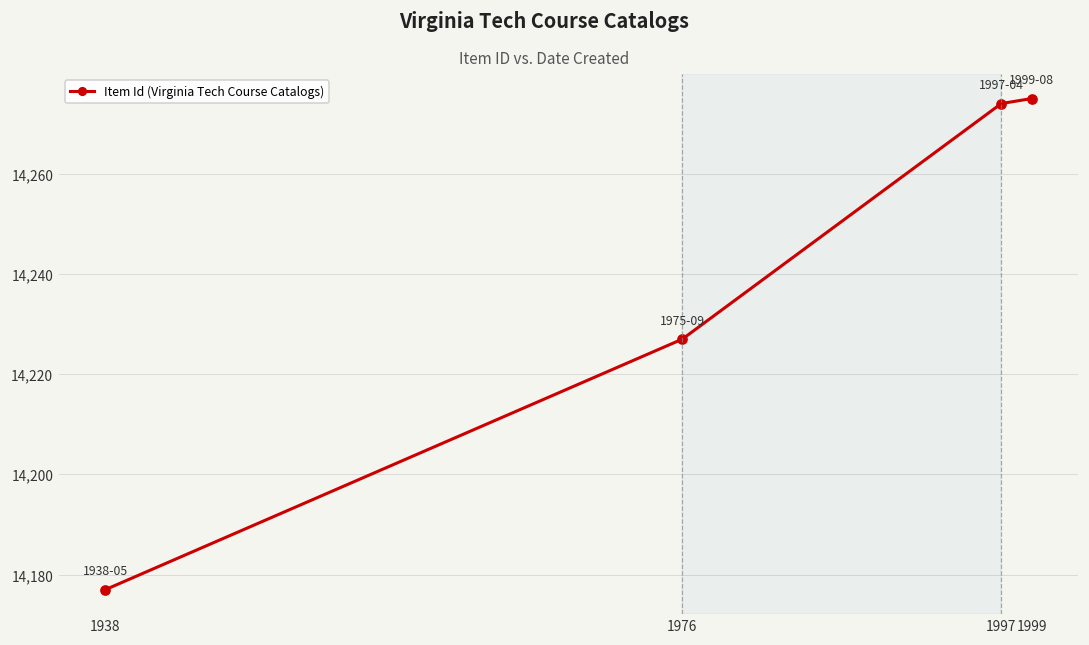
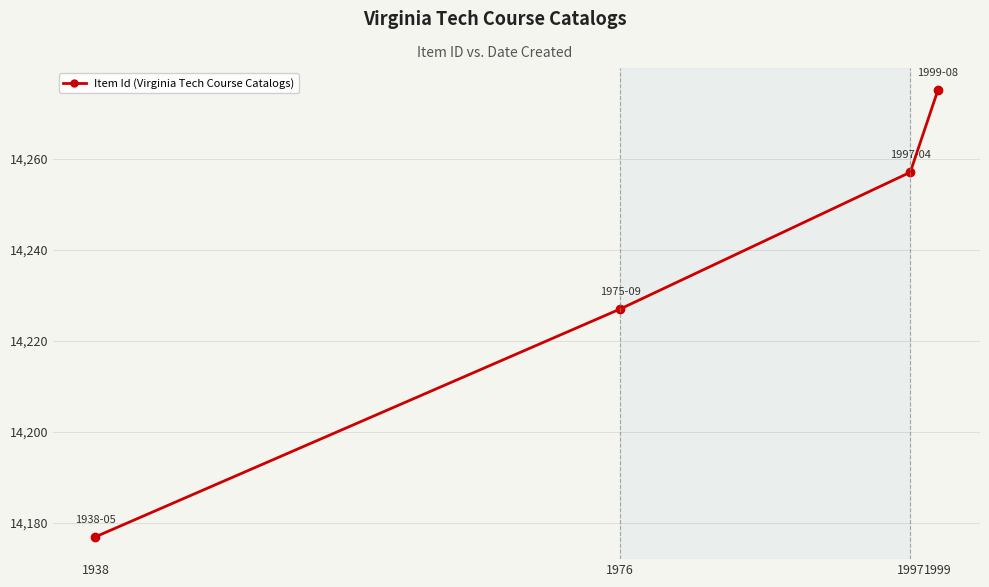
1997: 14,274 -> 14,257
